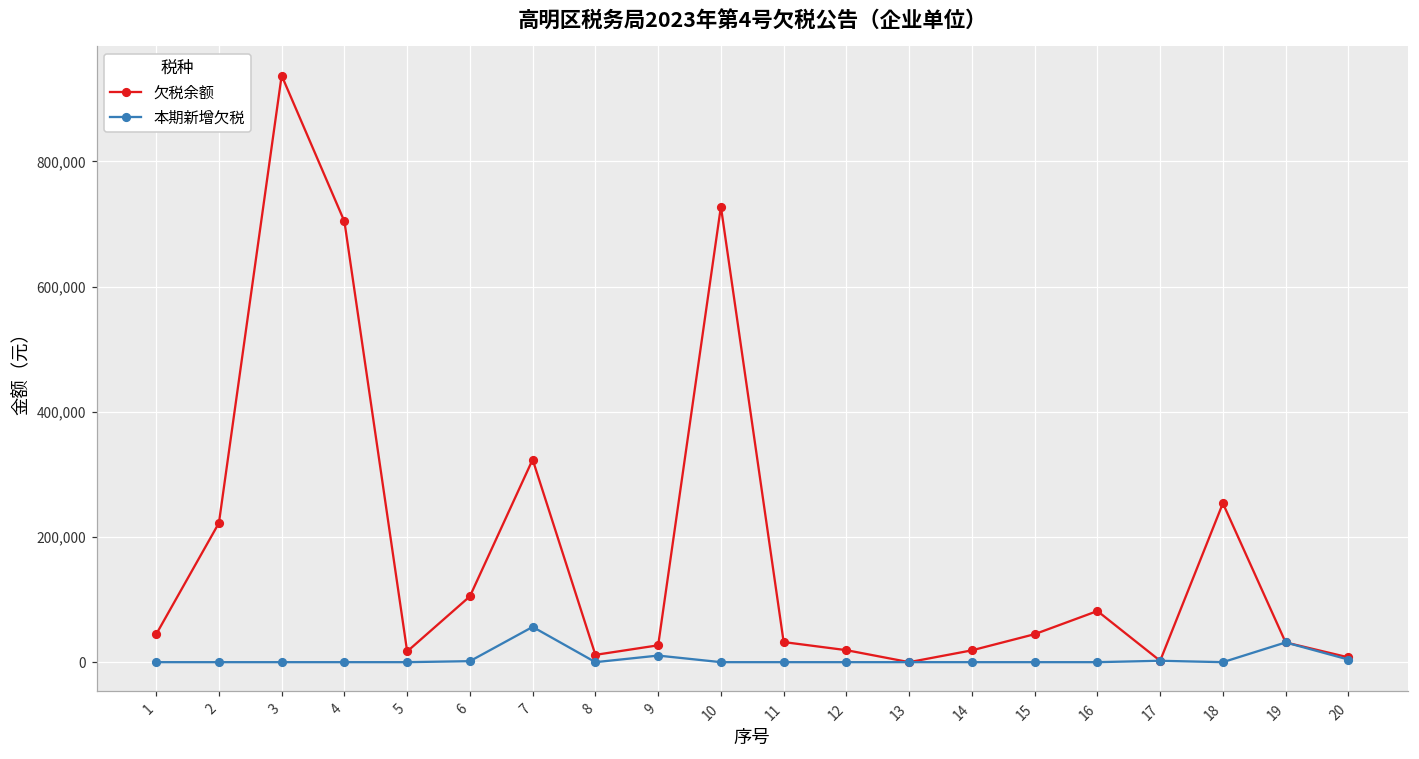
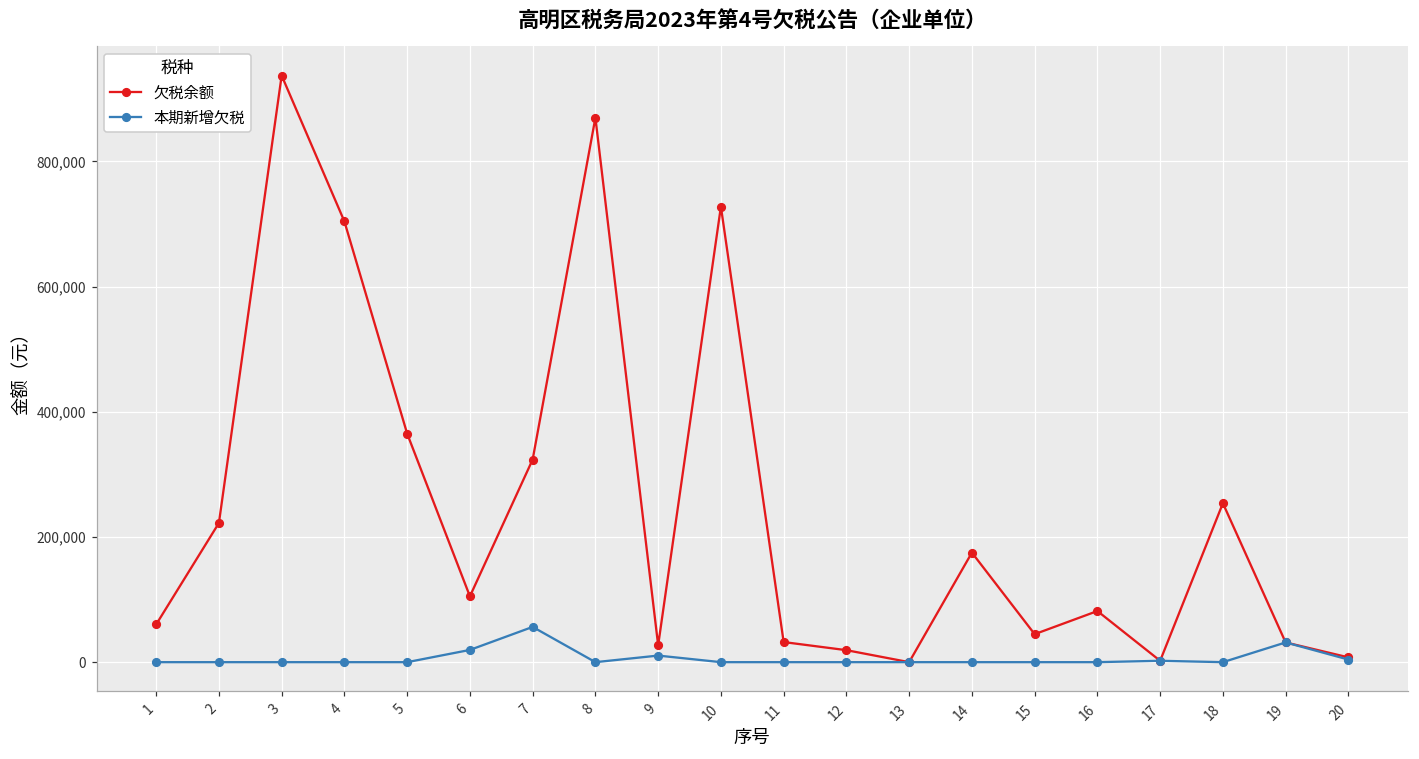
欠税余额, 1: 40,000 -> 60,000
欠税余额, 5: 20,000 -> 370,000
本期新增欠税, 6: 0 -> 20,000
欠税余额, 8: 10,000 -> 870,000
欠税余额, 14: 20,000 -> 170,000
